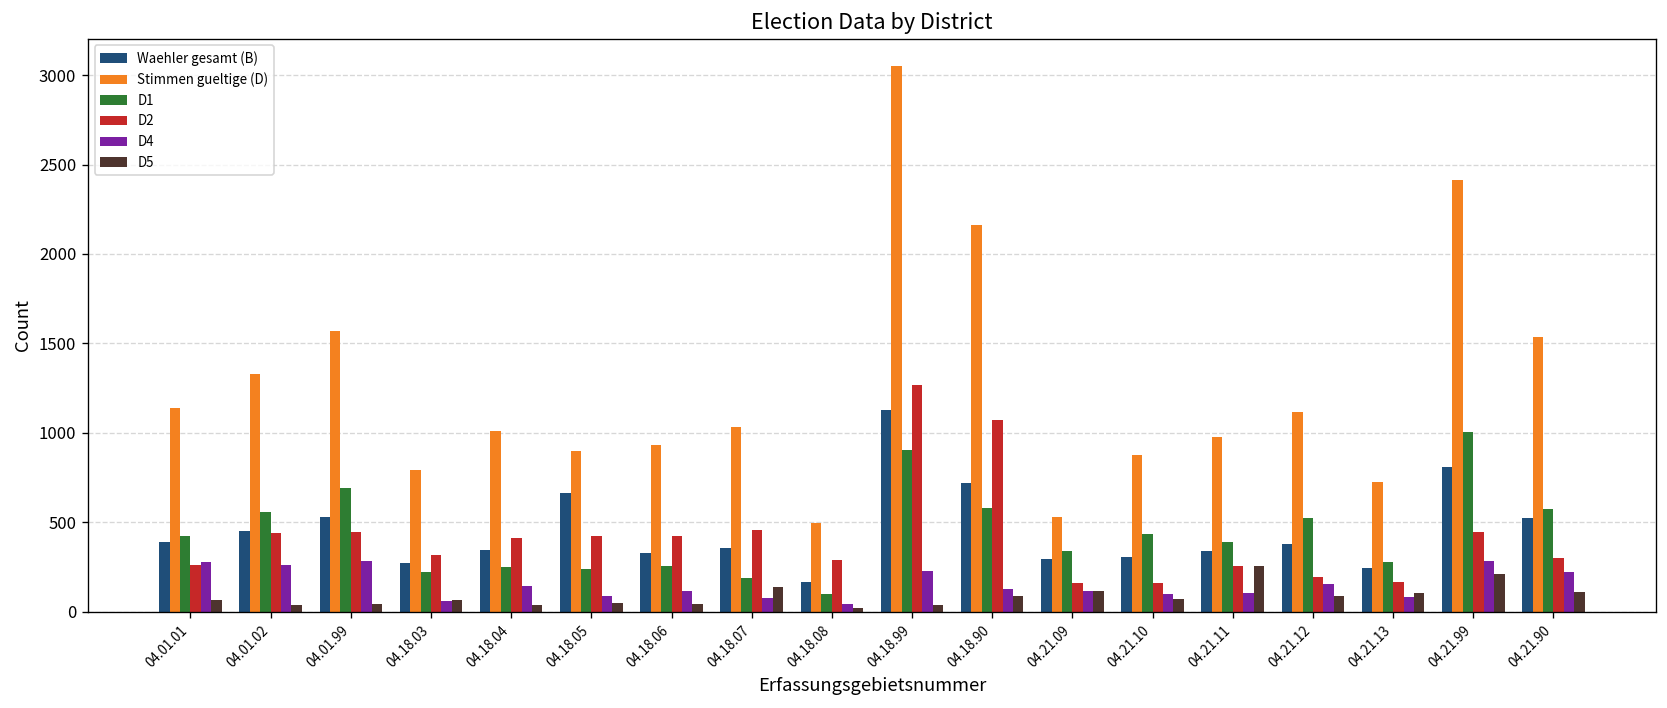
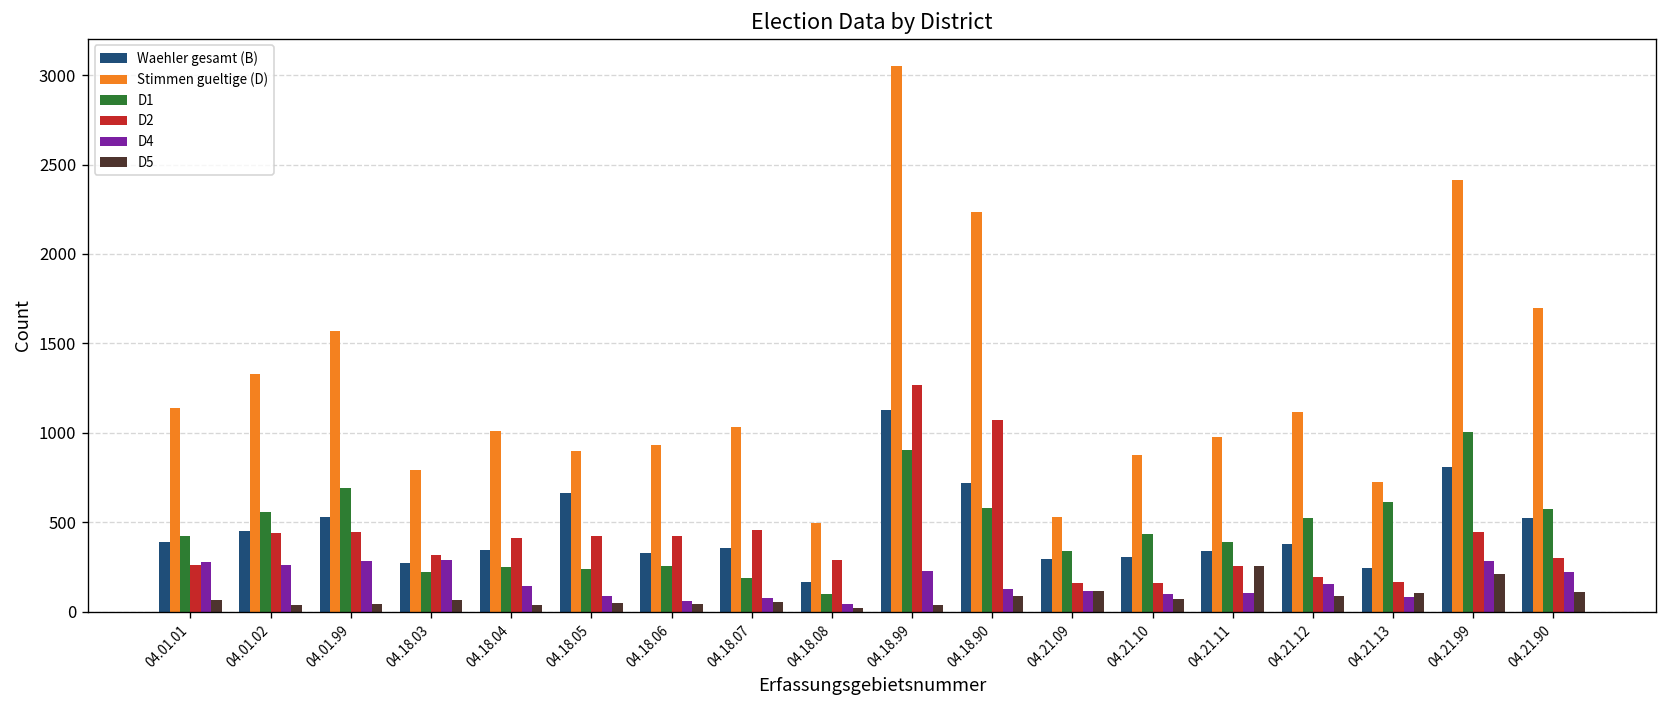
D4, 04.18.03: 60 -> 290
D4, 04.18.06: 110 -> 60
D5, 04.18.07: 140 -> 60
Stimmen gueltige (D), 04.18.90: 2160 -> 2240
D1, 04.21.13: 280 -> 610
Stimmen gueltige (D), 04.21.90: 1540 -> 1700
